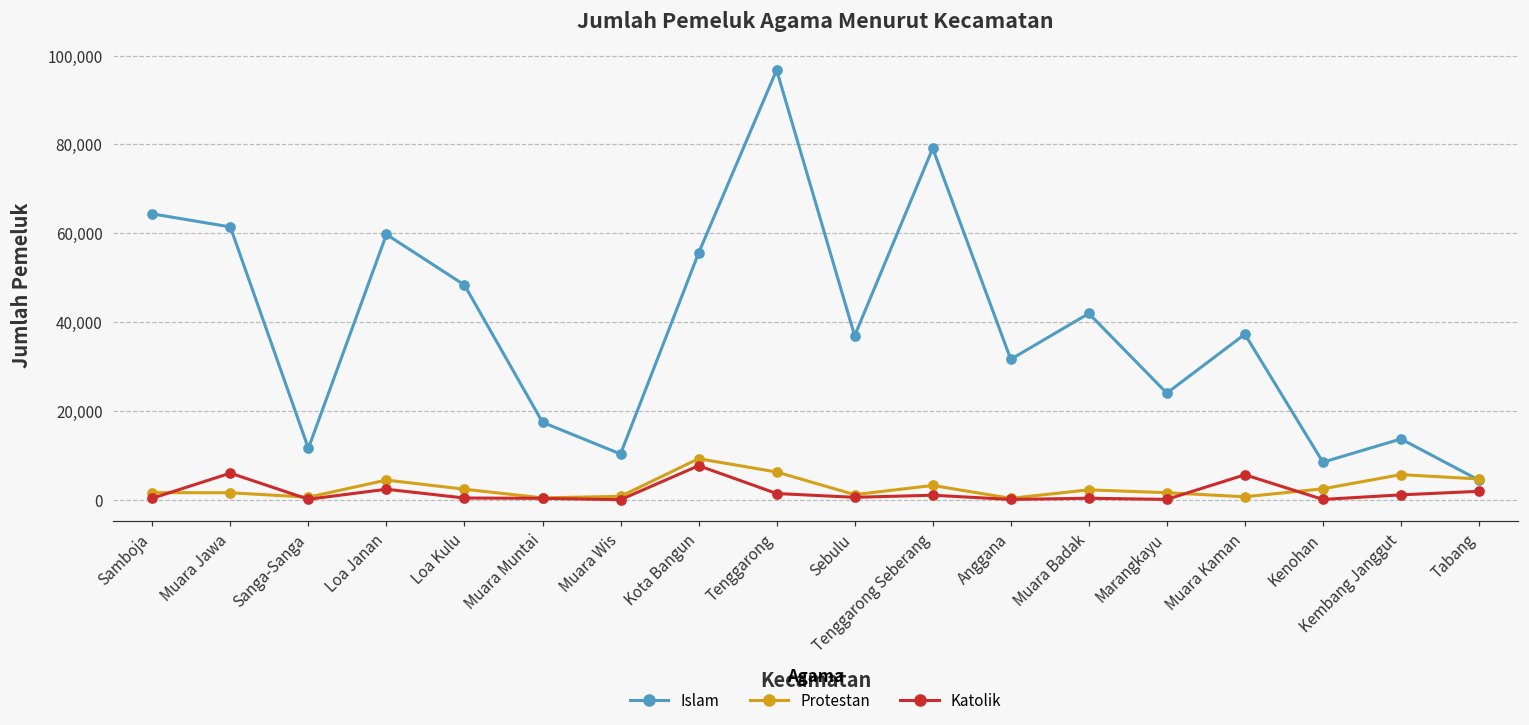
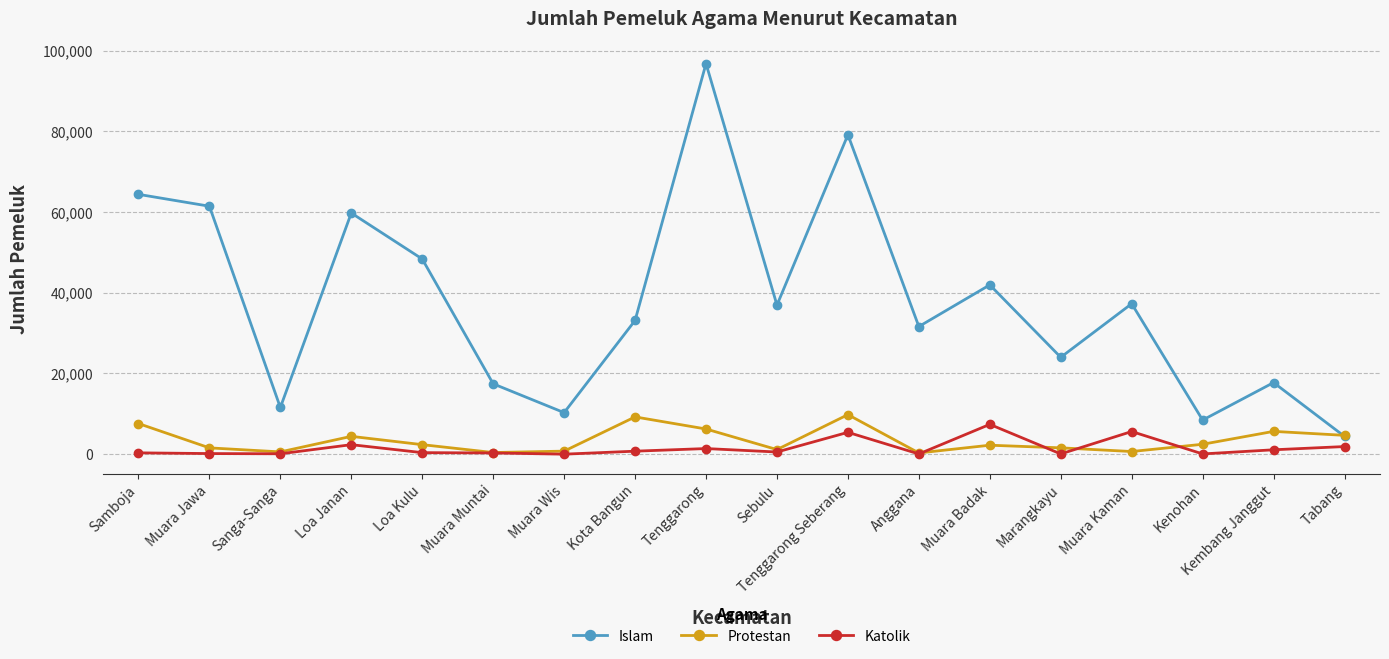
Protestan, Samboja: 2,000 -> 8,000
Katolik, Muara Jawa: 6,000 -> 0
Islam, Kota Bangun: 56,000 -> 33,000
Katolik, Kota Bangun: 8,000 -> 1,000
Protestan, Tenggarong Seberang: 3,000 -> 10,000
Katolik, Tenggarong Seberang: 1,000 -> 5,000
Katolik, Muara Badak: 0 -> 7,000
Islam, Kembang Janggut: 14,000 -> 18,000
